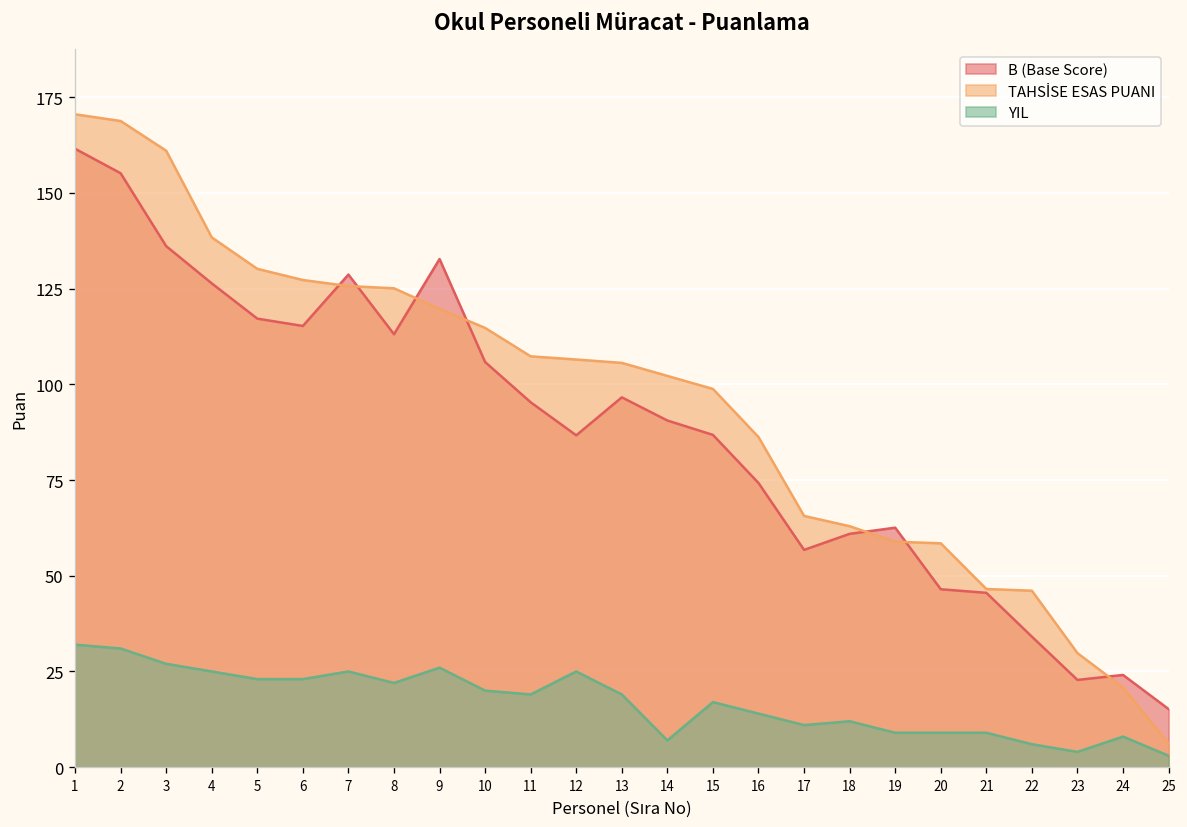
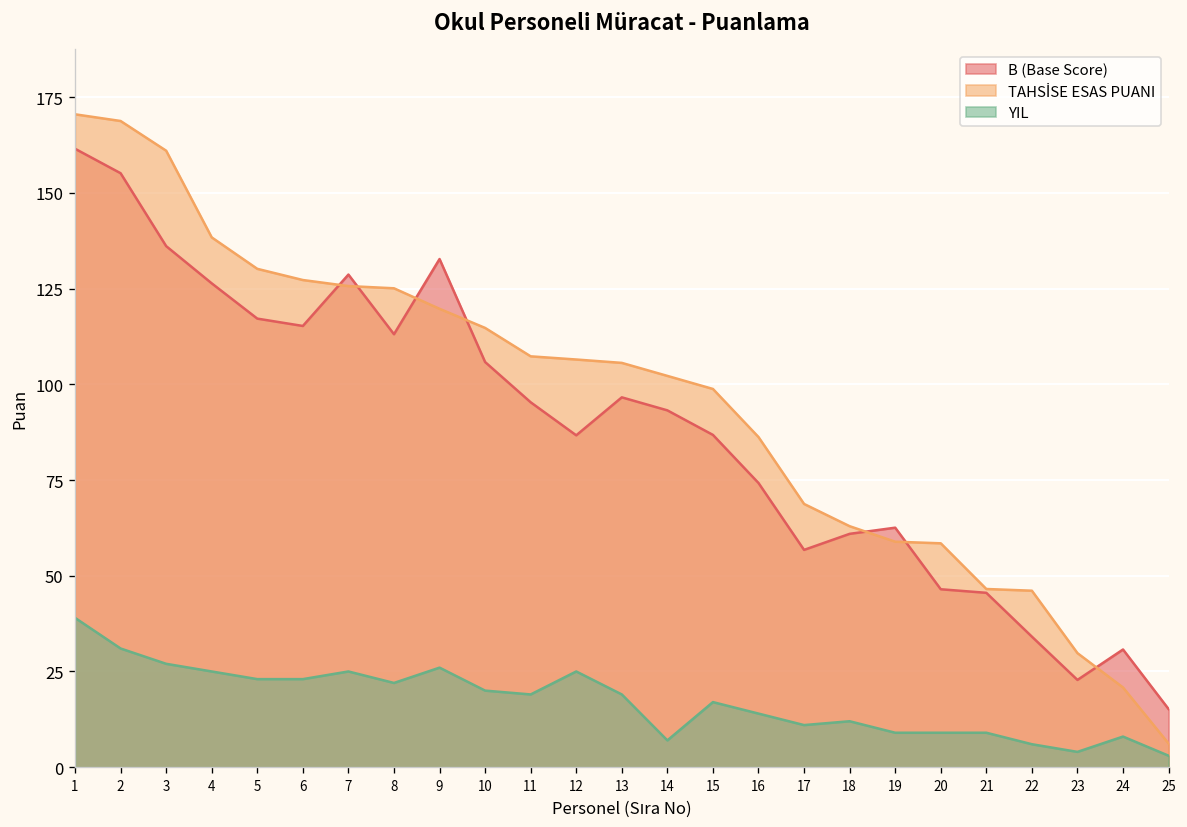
YIL, 1: 32 -> 39
B (Base Score), 14: 91 -> 93
TAHSİSE ESAS PUANI, 17: 66 -> 69
B (Base Score), 24: 24 -> 31
